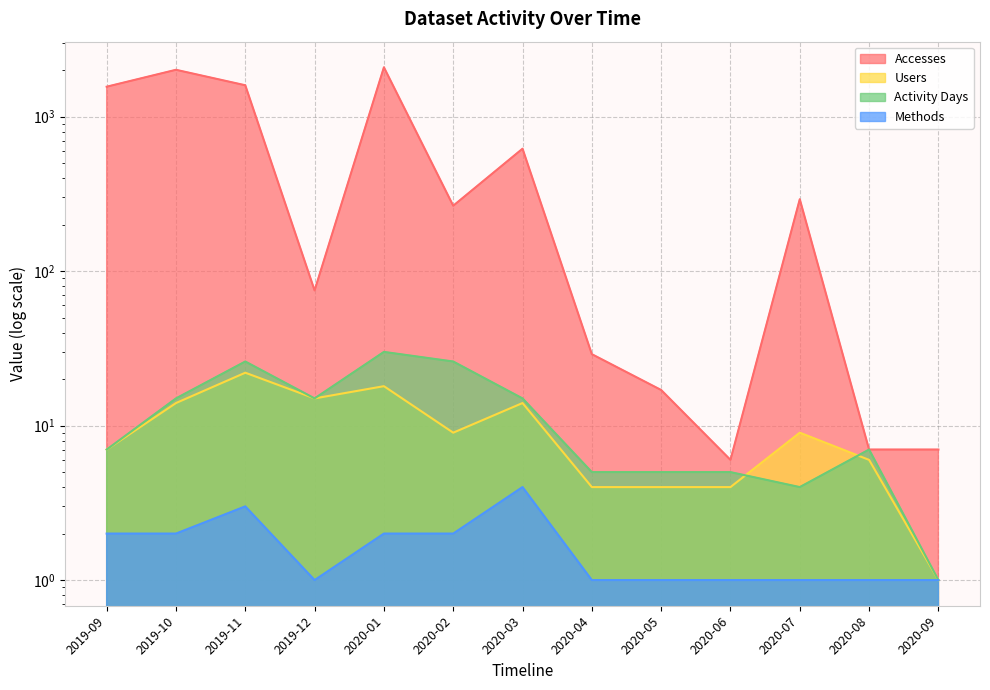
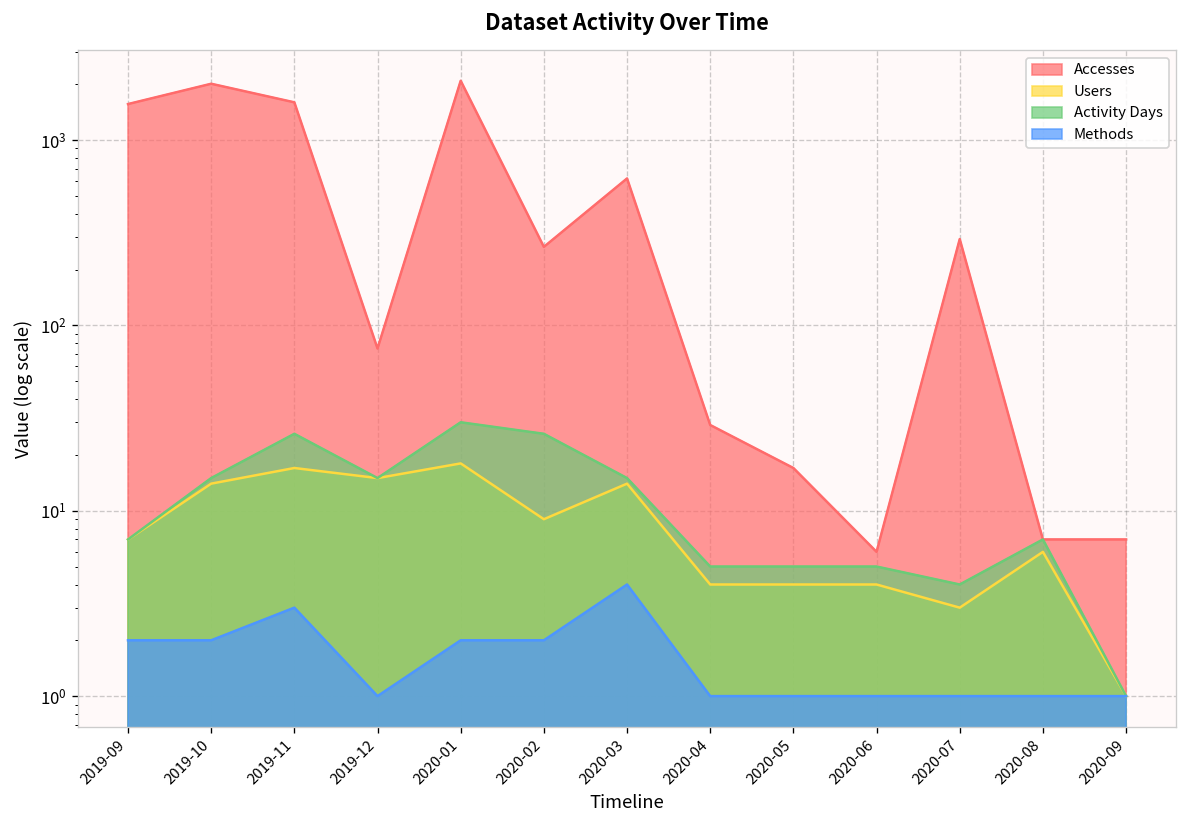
Users, 2019-11: 22 -> 17
Users, 2020-07: 9 -> 3
